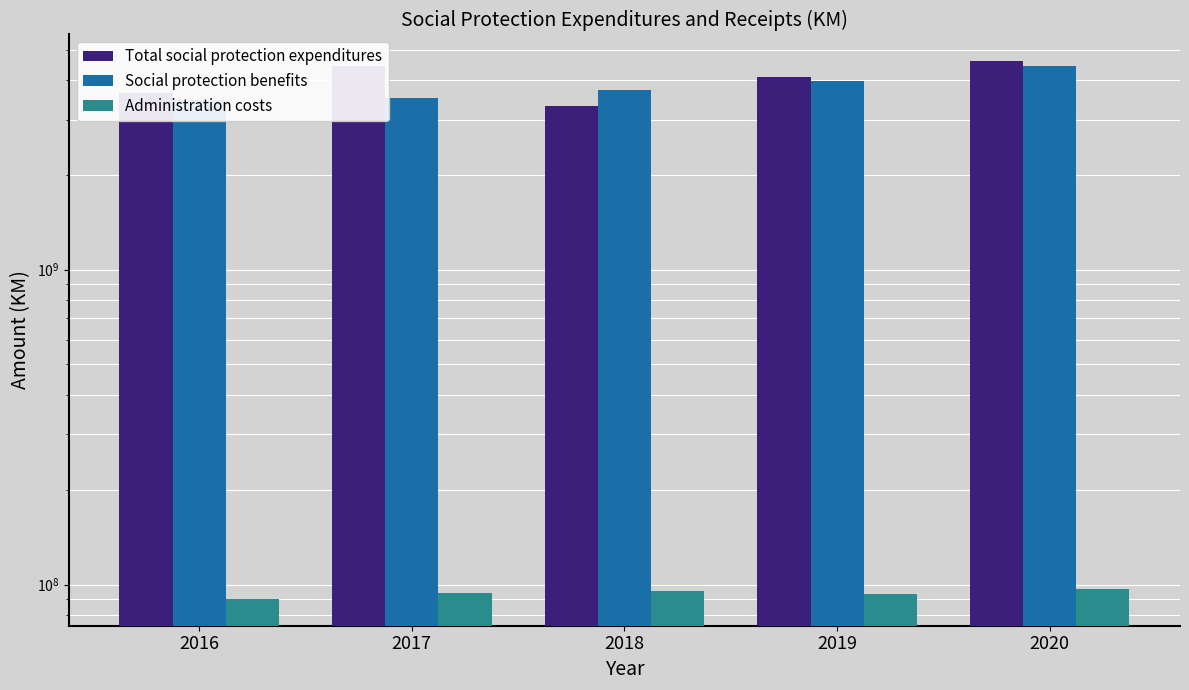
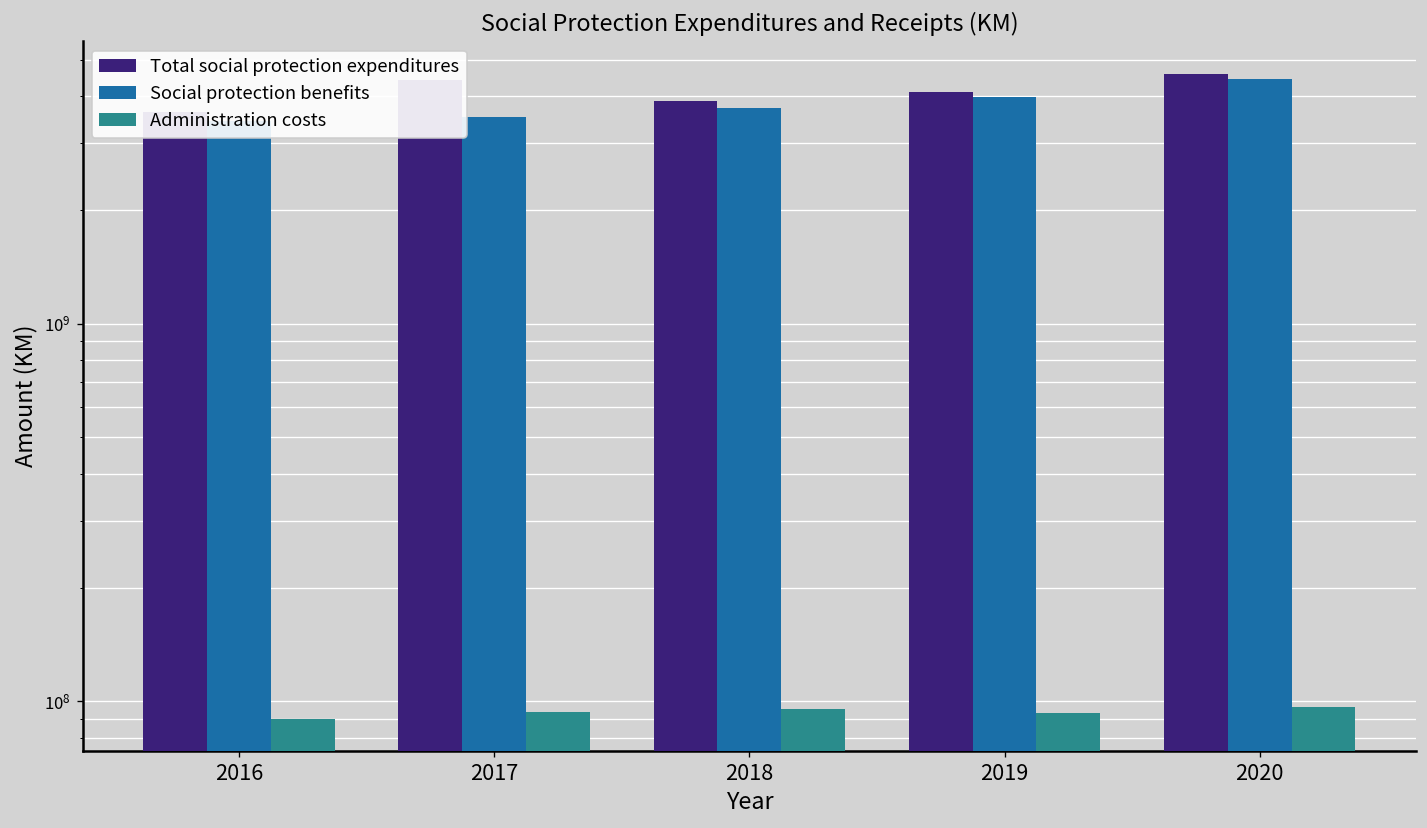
Total social protection expenditures, 2018: 3300000000 -> 3900000000
